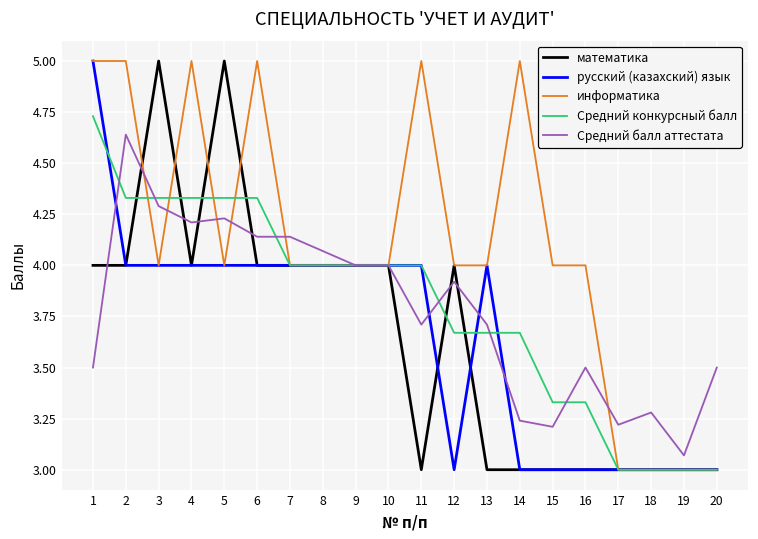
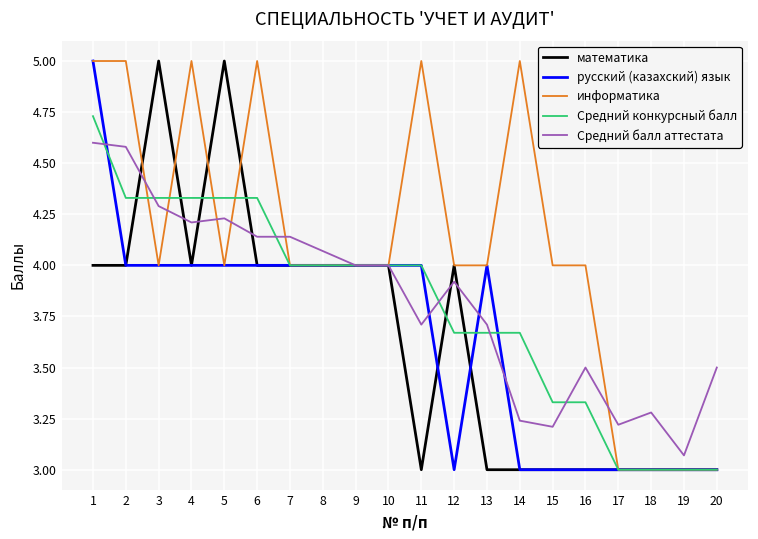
Средний балл аттестата, 1: 3.5 -> 4.6
Средний балл аттестата, 2: 4.64 -> 4.58
